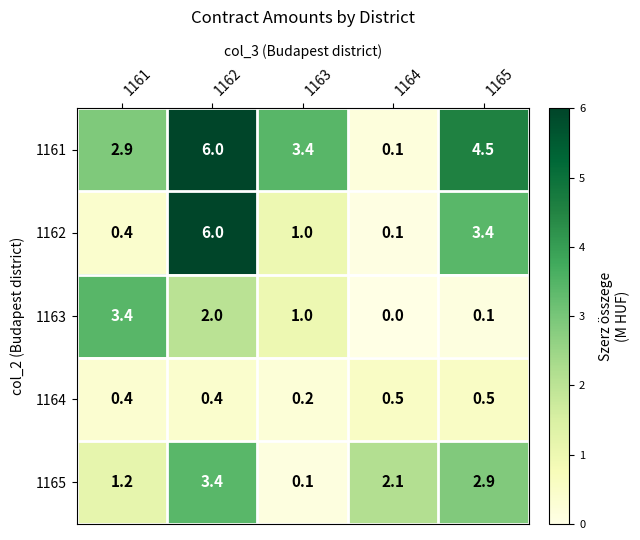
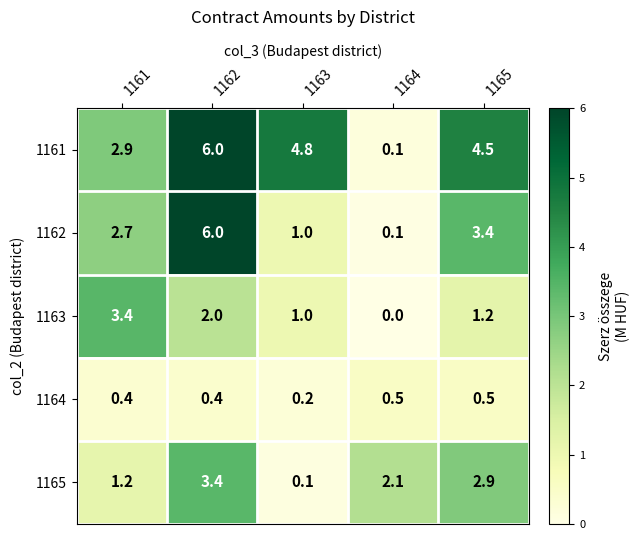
1161, 1163: 3.4 -> 4.8
1162, 1161: 0.4 -> 2.7
1163, 1165: 0.1 -> 1.2
